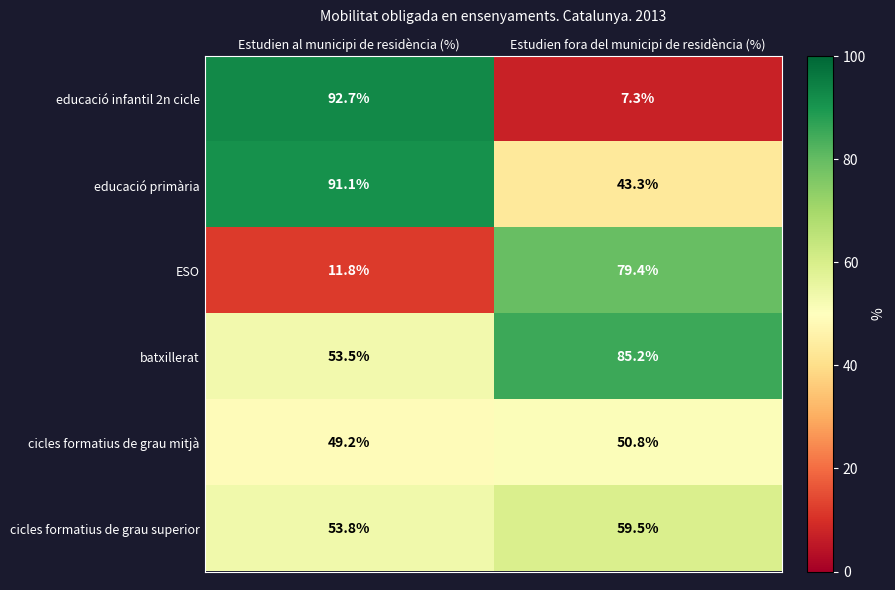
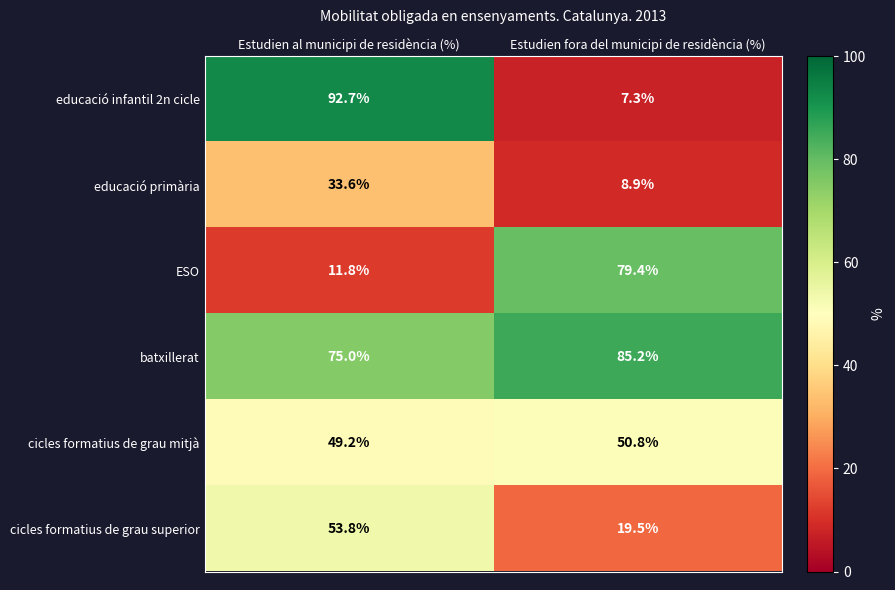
educació primària, Estudien al municipi de residència (%): 91.1% -> 33.6%
educació primària, Estudien fora del municipi de residència (%): 43.3% -> 8.9%
batxillerat, Estudien al municipi de residència (%): 53.5% -> 75.0%
cicles formatius de grau superior, Estudien fora del municipi de residència (%): 59.5% -> 19.5%
